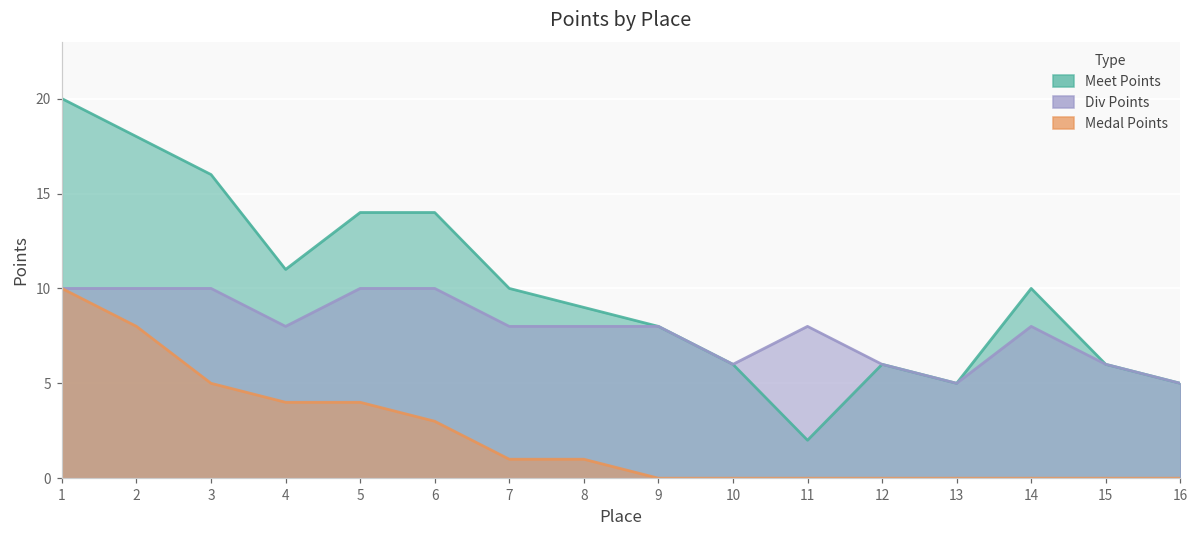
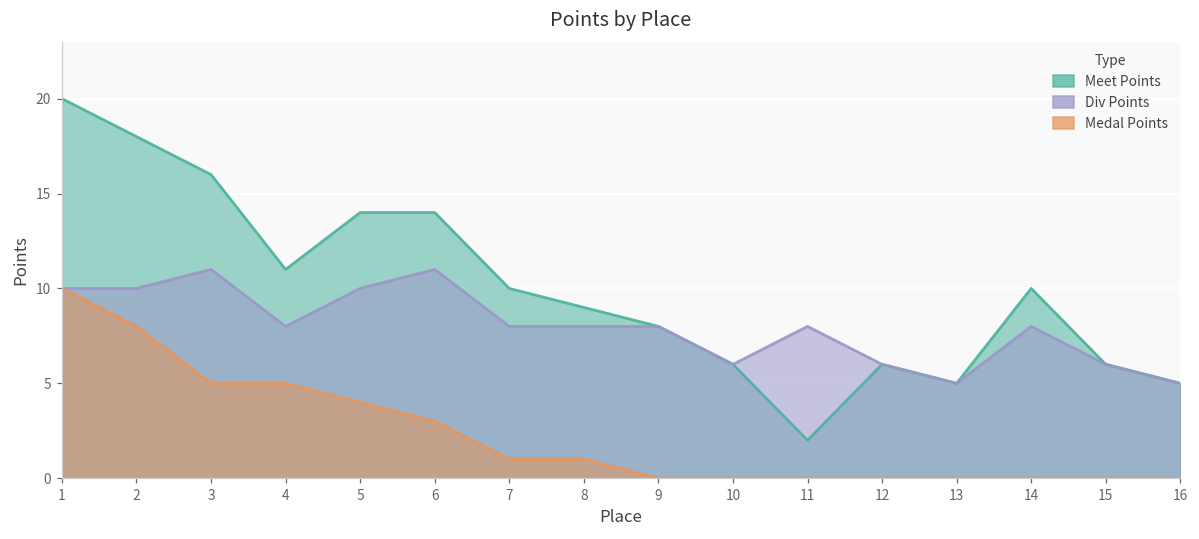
Div Points, 3: 10 -> 11
Medal Points, 4: 4 -> 5
Div Points, 6: 10 -> 11
